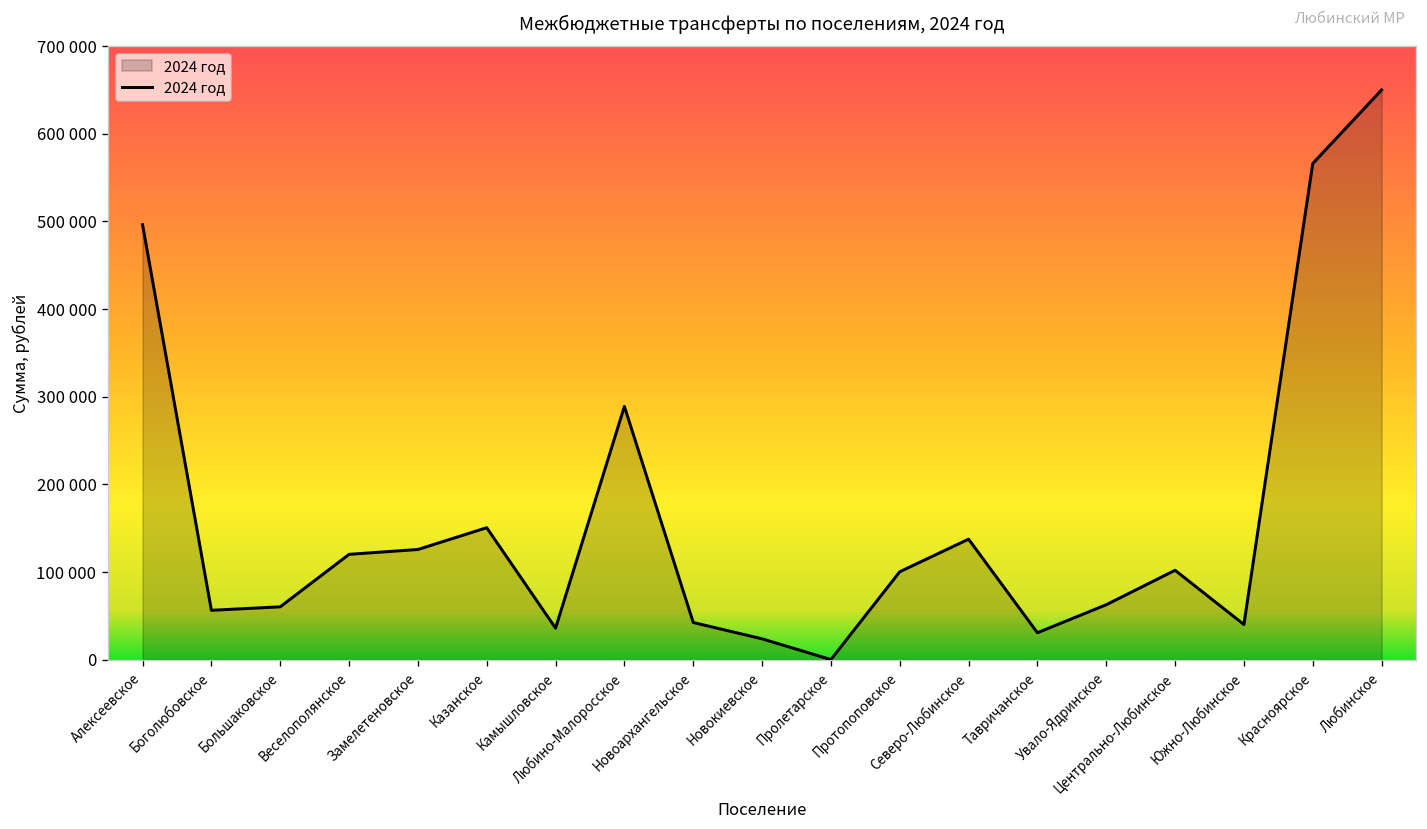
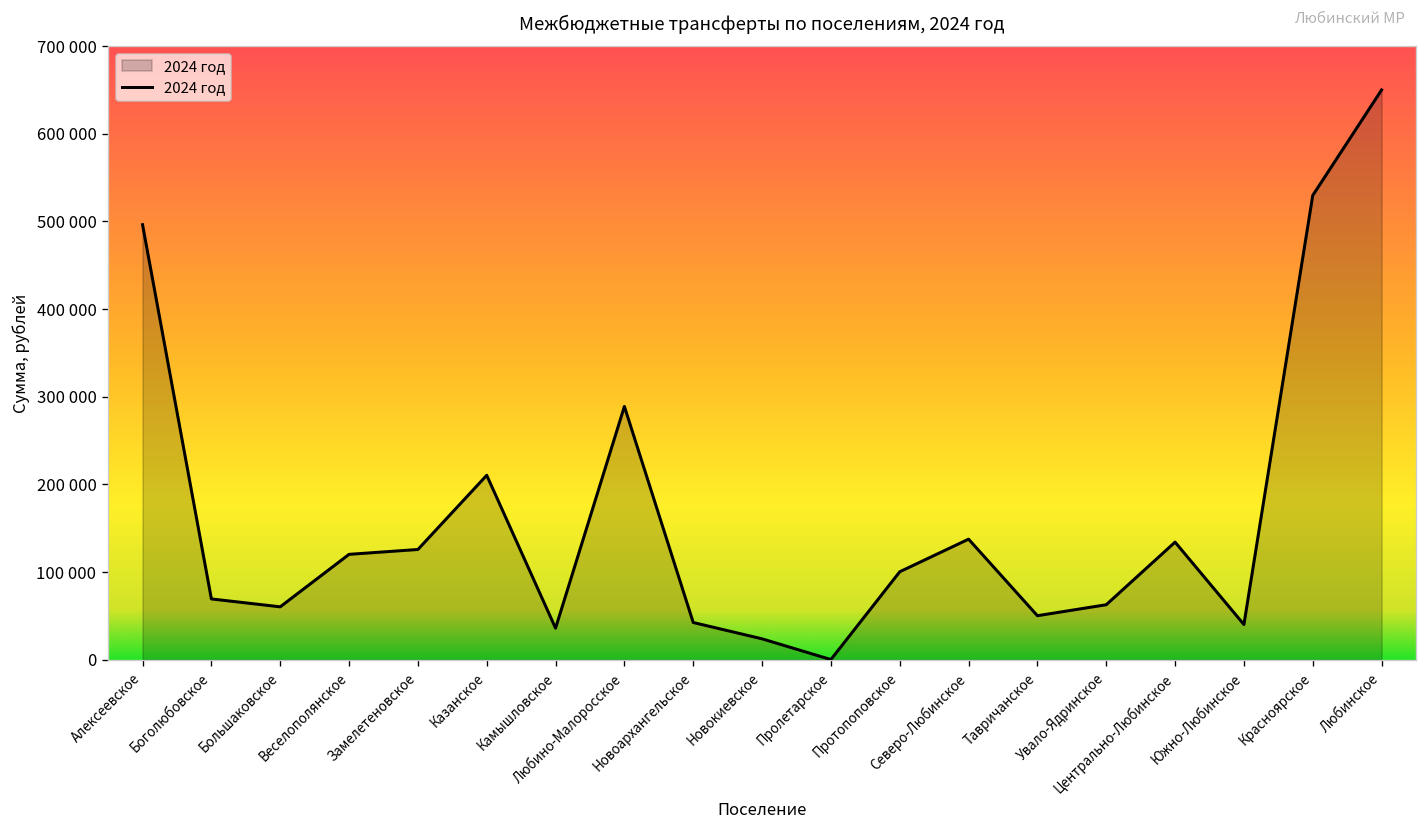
Боголюбовское: 60000 -> 70000
Казанское: 150000 -> 210000
Тавричанское: 30000 -> 50000
Центрально-Любинское: 100000 -> 130000
Красноярское: 570000 -> 530000
